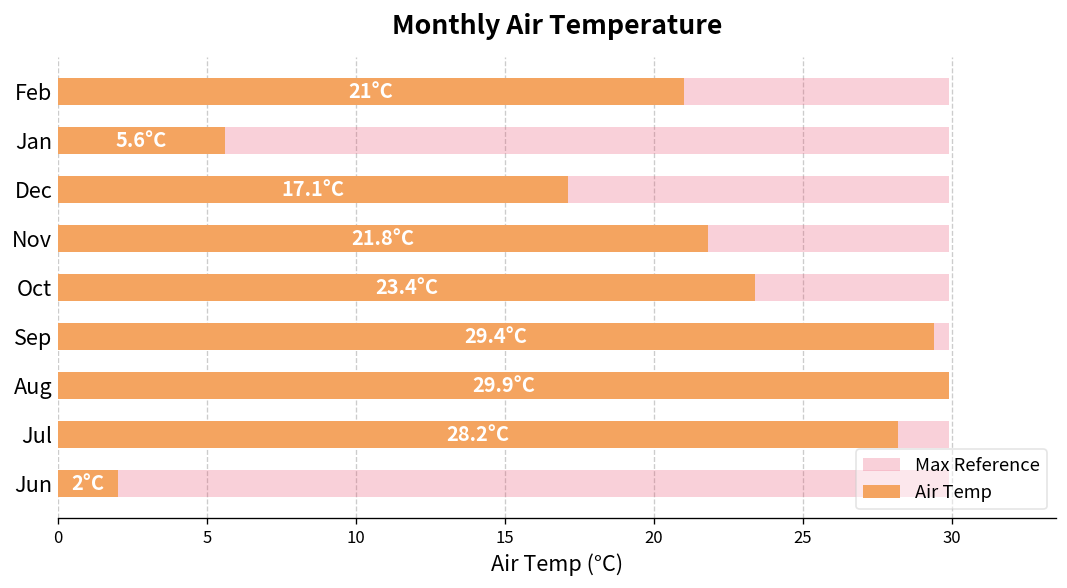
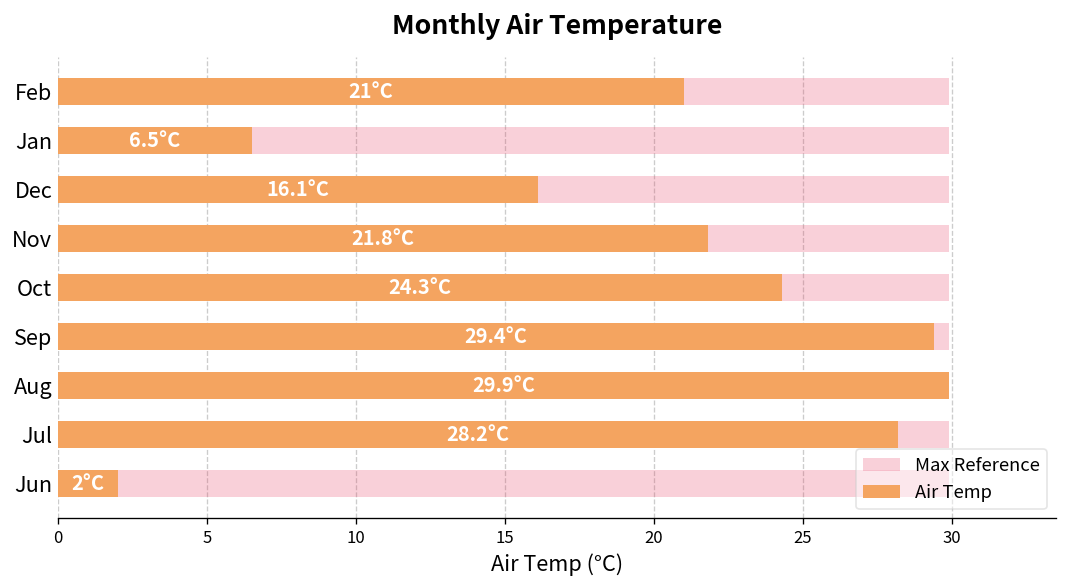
Air Temp, Jan: 5.6°C -> 6.5°C
Air Temp, Dec: 17.1°C -> 16.1°C
Air Temp, Oct: 23.4°C -> 24.3°C
